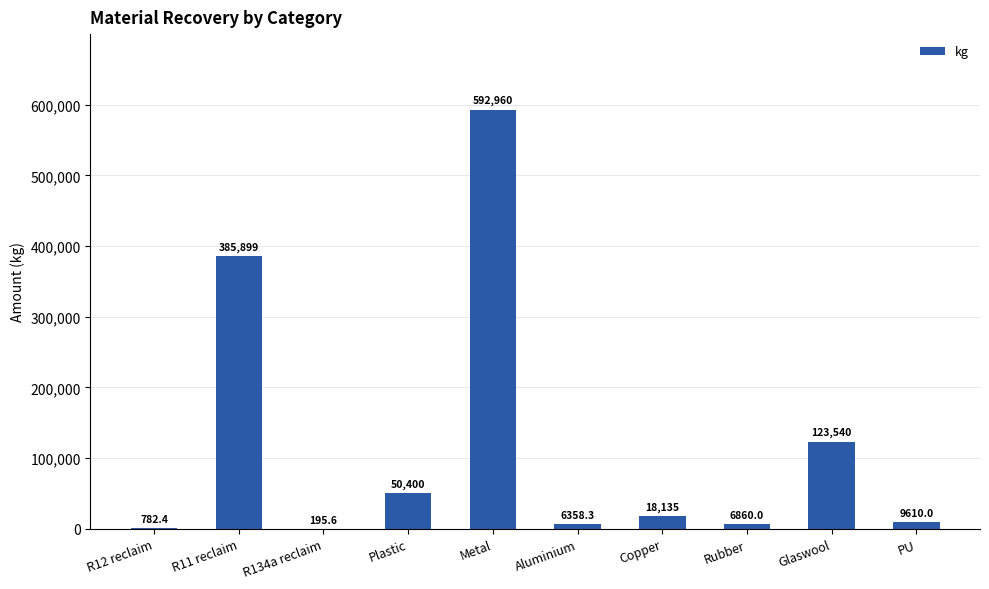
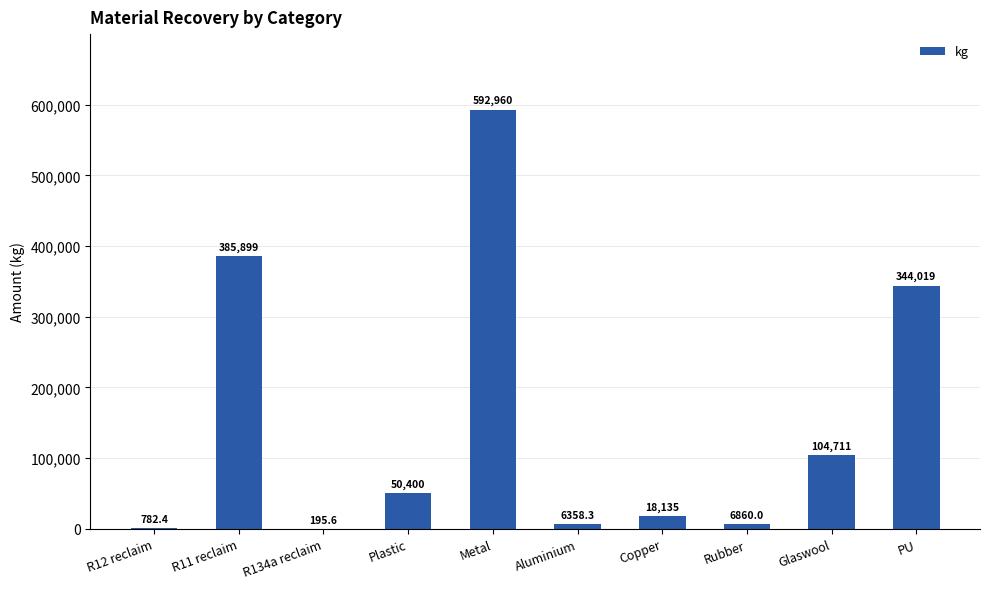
Glaswool: 123,540 -> 104,711
PU: 9610.0 -> 344,019
